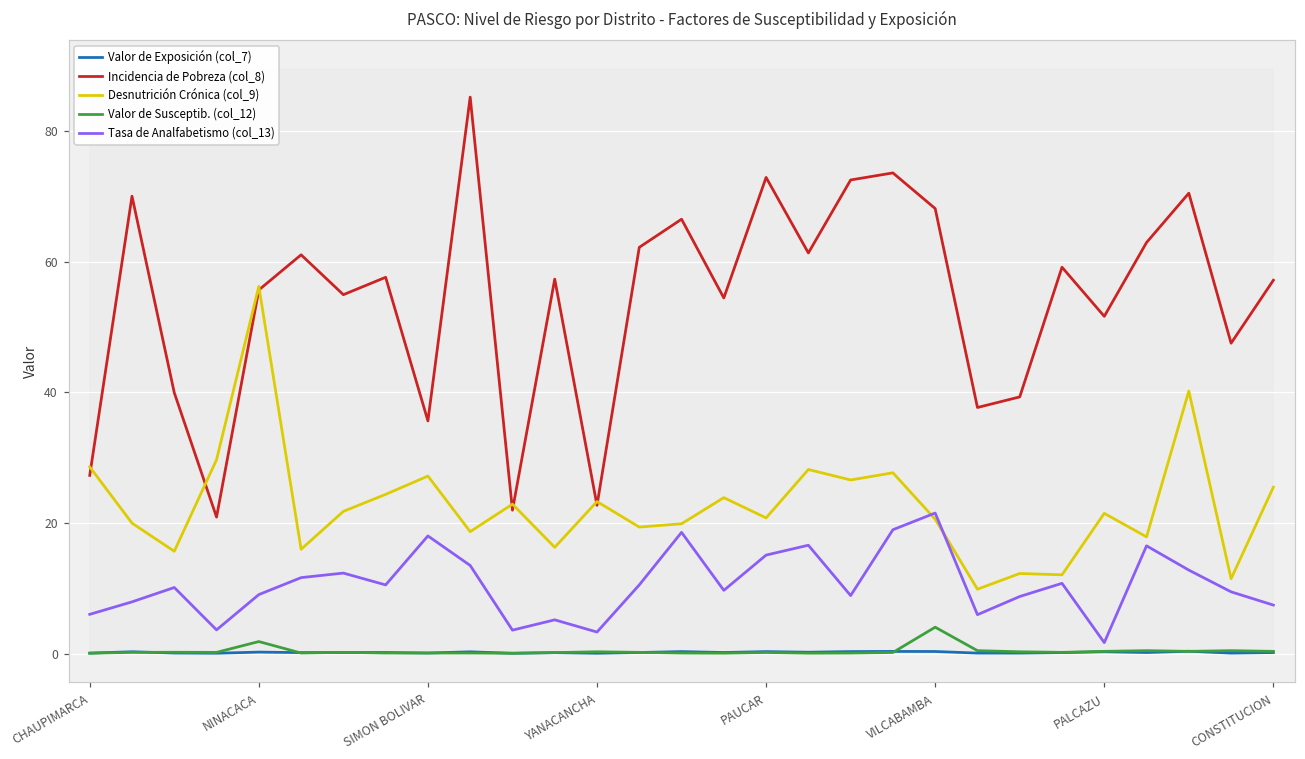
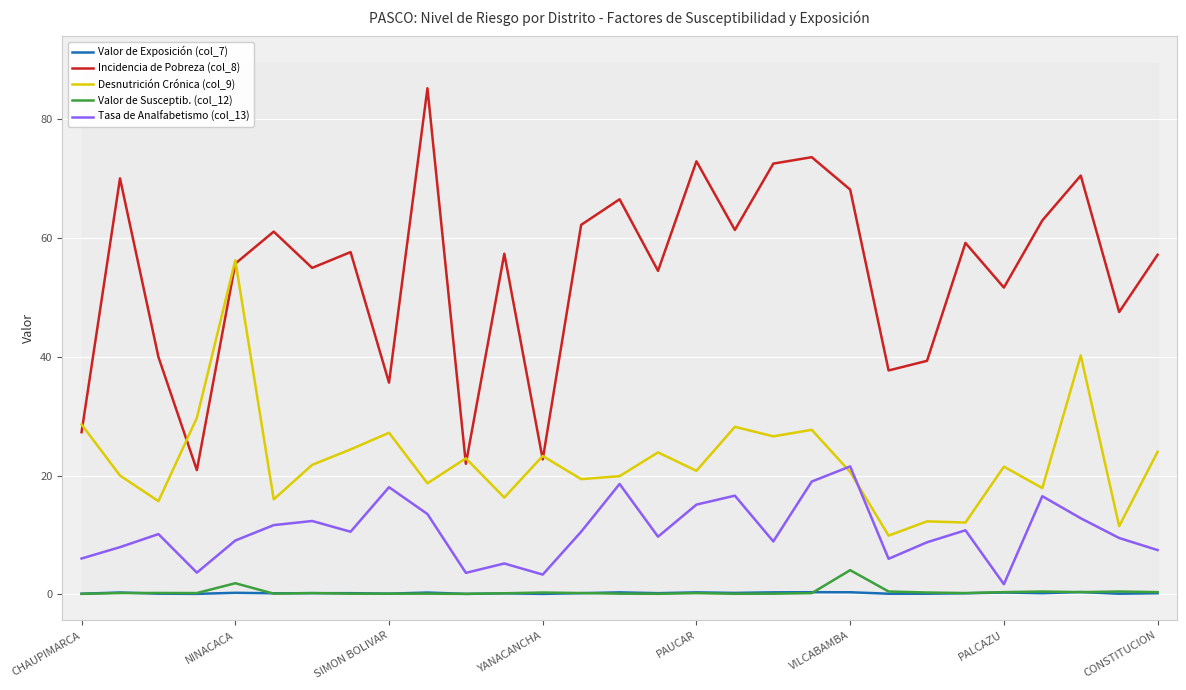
Desnutrición Crónica (col_9), CONSTITUCION: 26 -> 24
